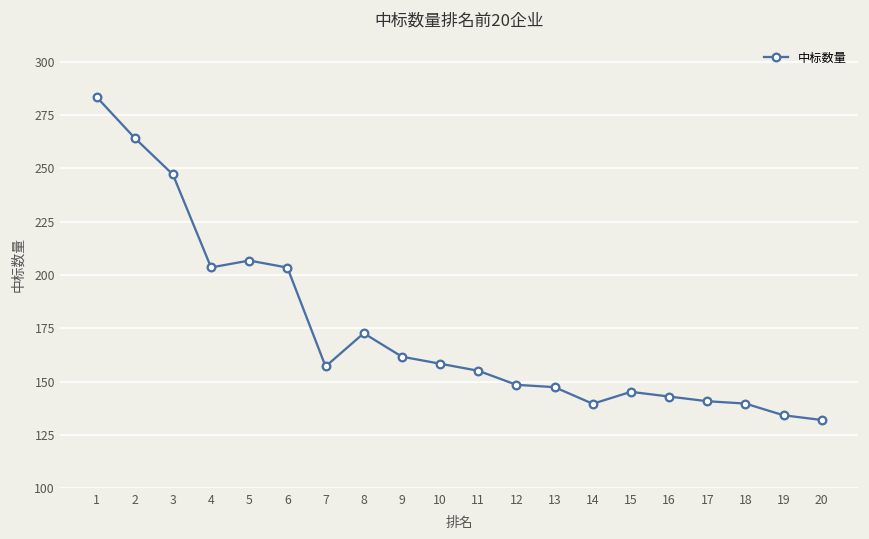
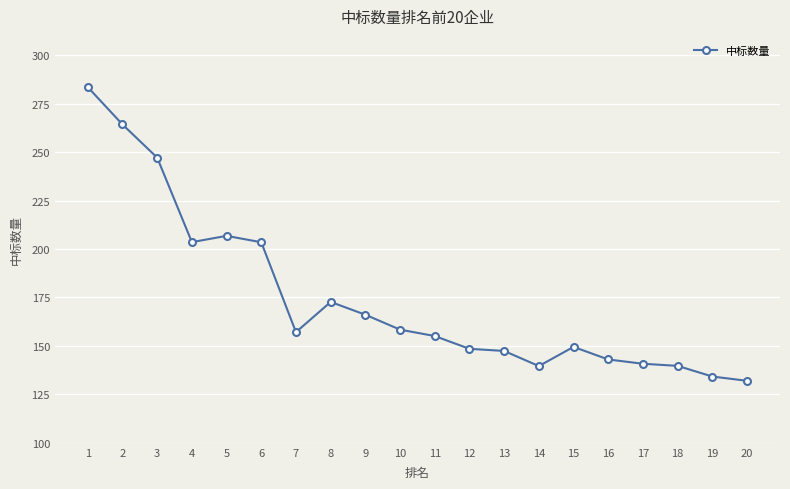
9: 162 -> 166
15: 145 -> 150
